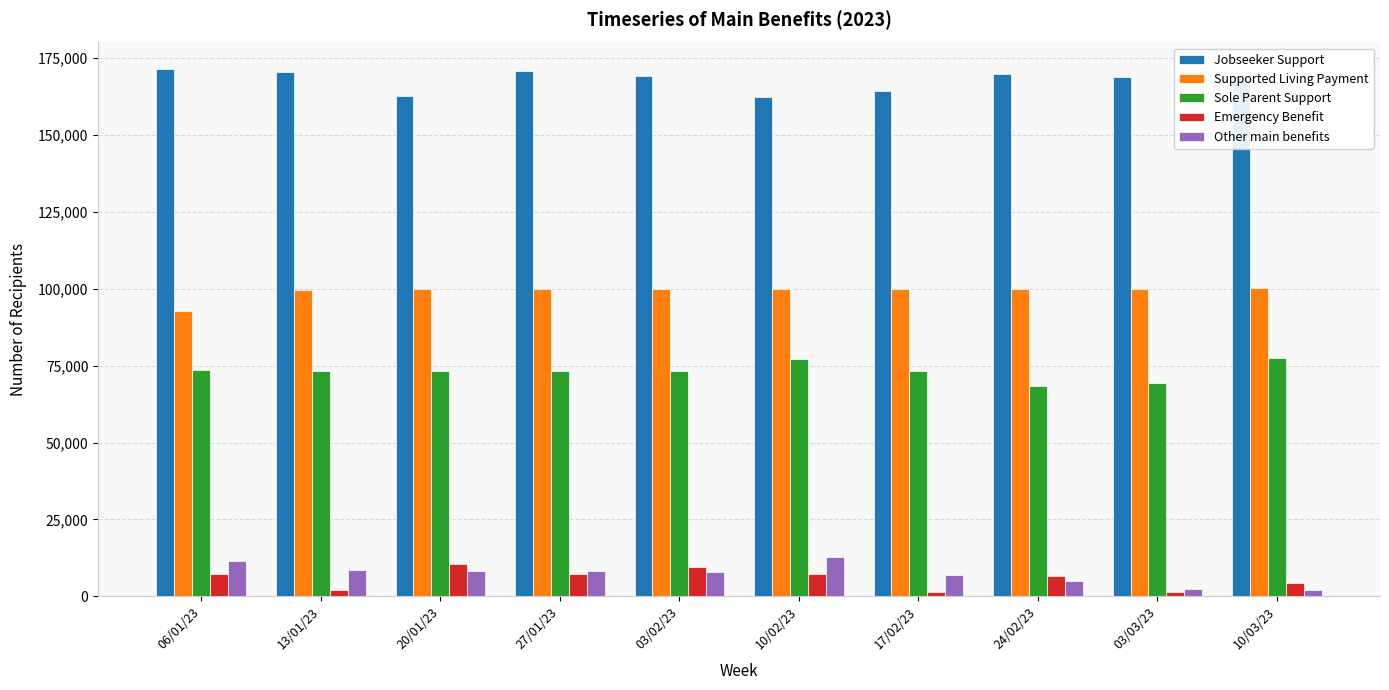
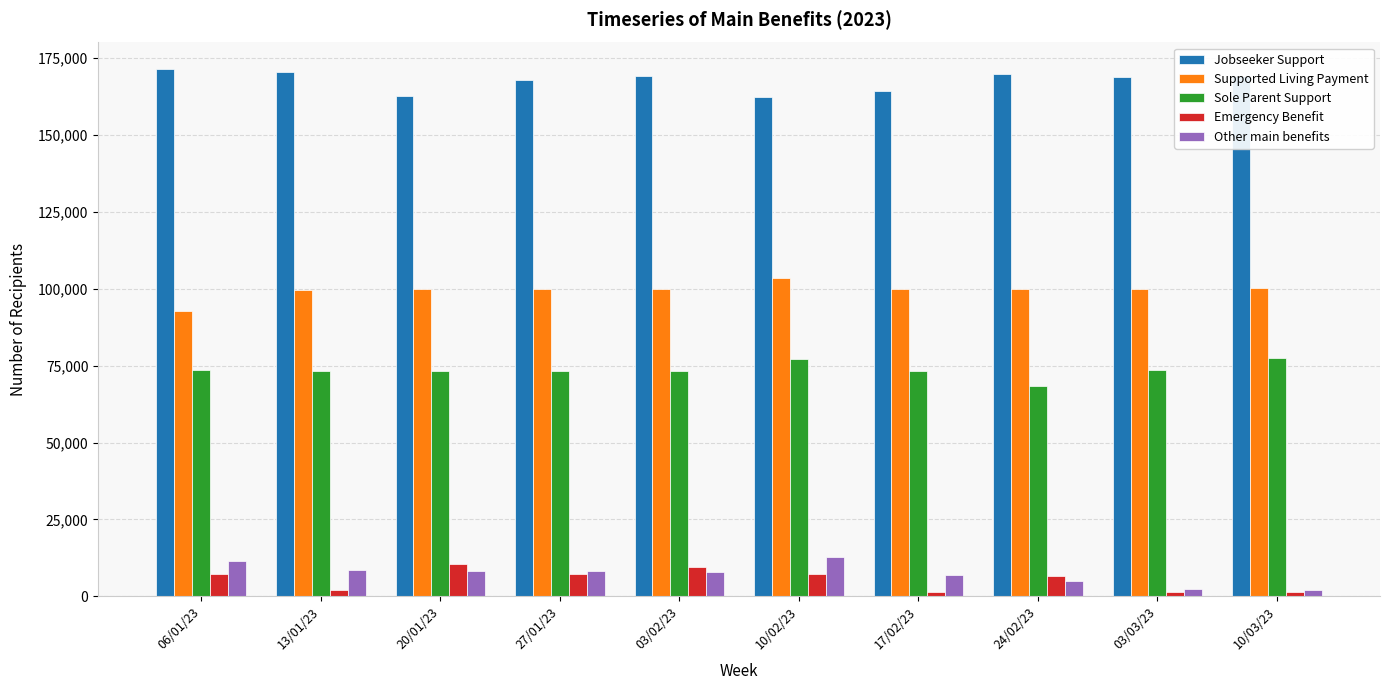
Jobseeker Support, 27/01/23: 171,000 -> 168,000
Supported Living Payment, 10/02/23: 100,000 -> 103,000
Sole Parent Support, 03/03/23: 69,000 -> 73,000
Emergency Benefit, 10/03/23: 4,000 -> 1,000
